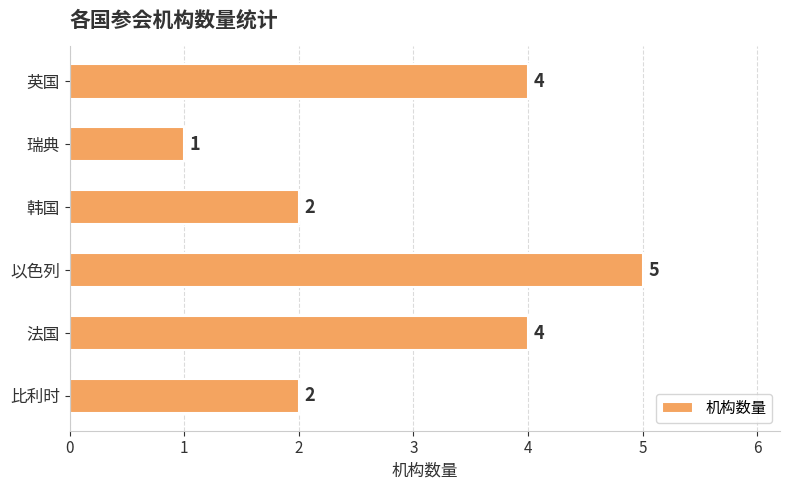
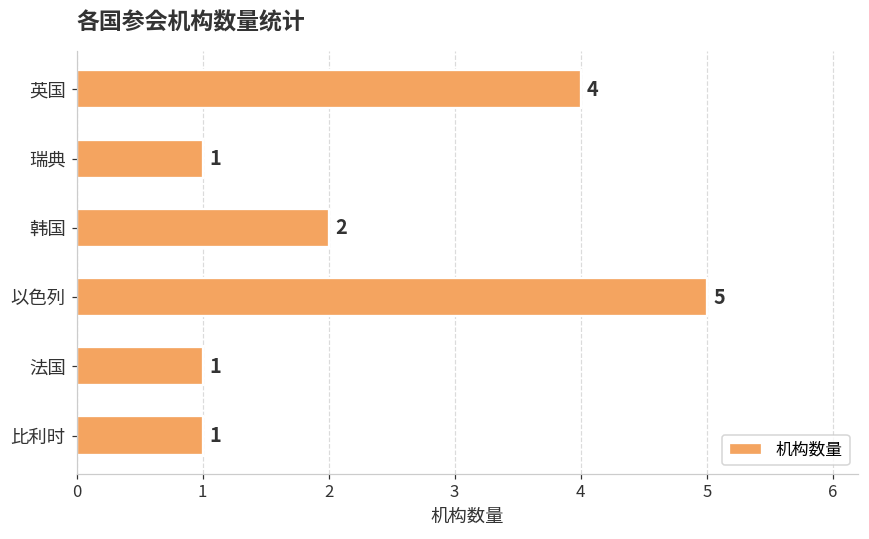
法国: 4 -> 1
比利时: 2 -> 1
